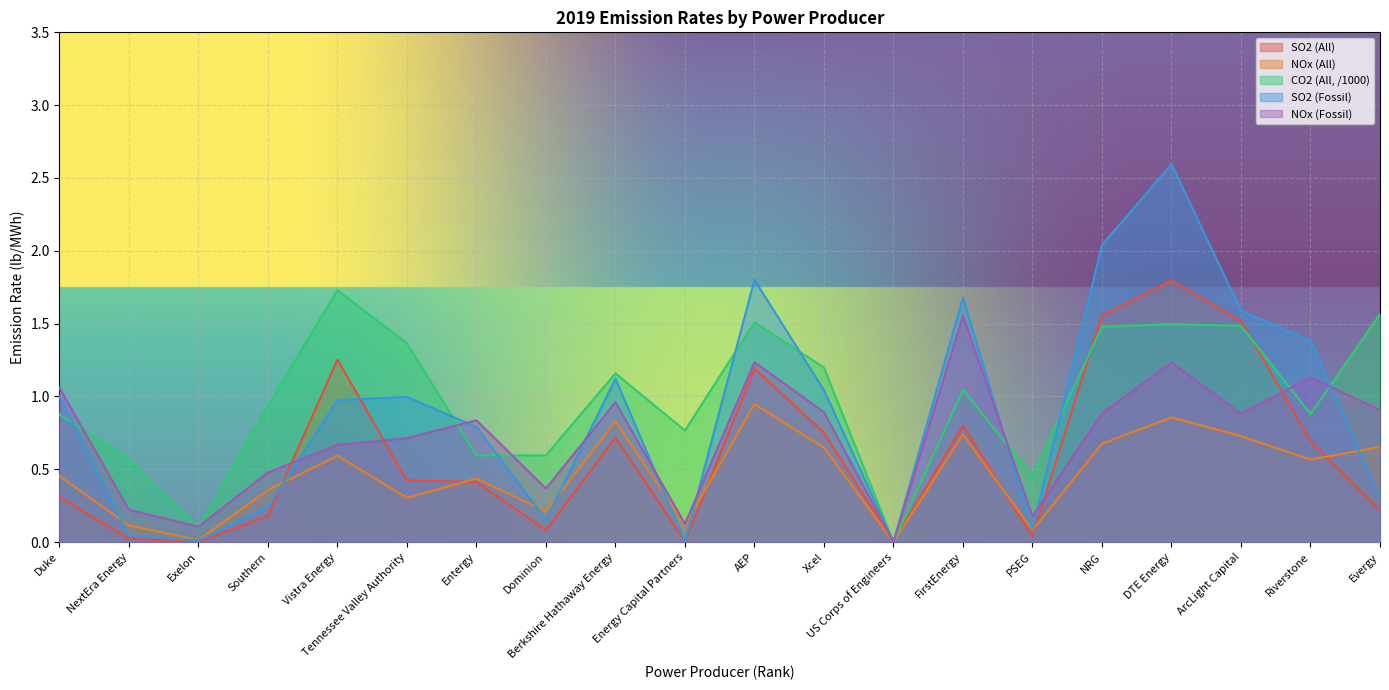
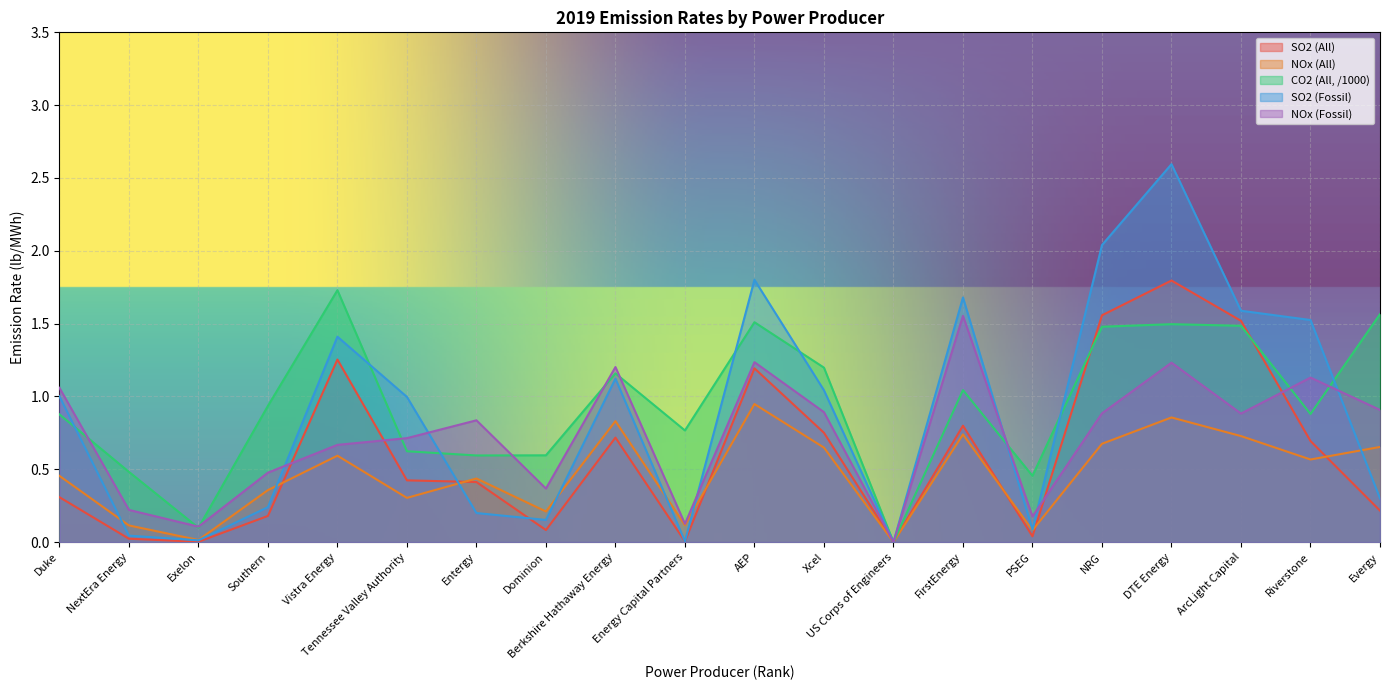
CO2 (All, /1000), NextEra Energy: 0.57 -> 0.48
SO2 (Fossil), Vistra Energy: 0.97 -> 1.41
CO2 (All, /1000), Tennessee Valley Authority: 1.36 -> 0.62
SO2 (Fossil), Entergy: 0.79 -> 0.20
NOx (Fossil), Berkshire Hathaway Energy: 0.96 -> 1.20
SO2 (Fossil), Riverstone: 1.38 -> 1.52
